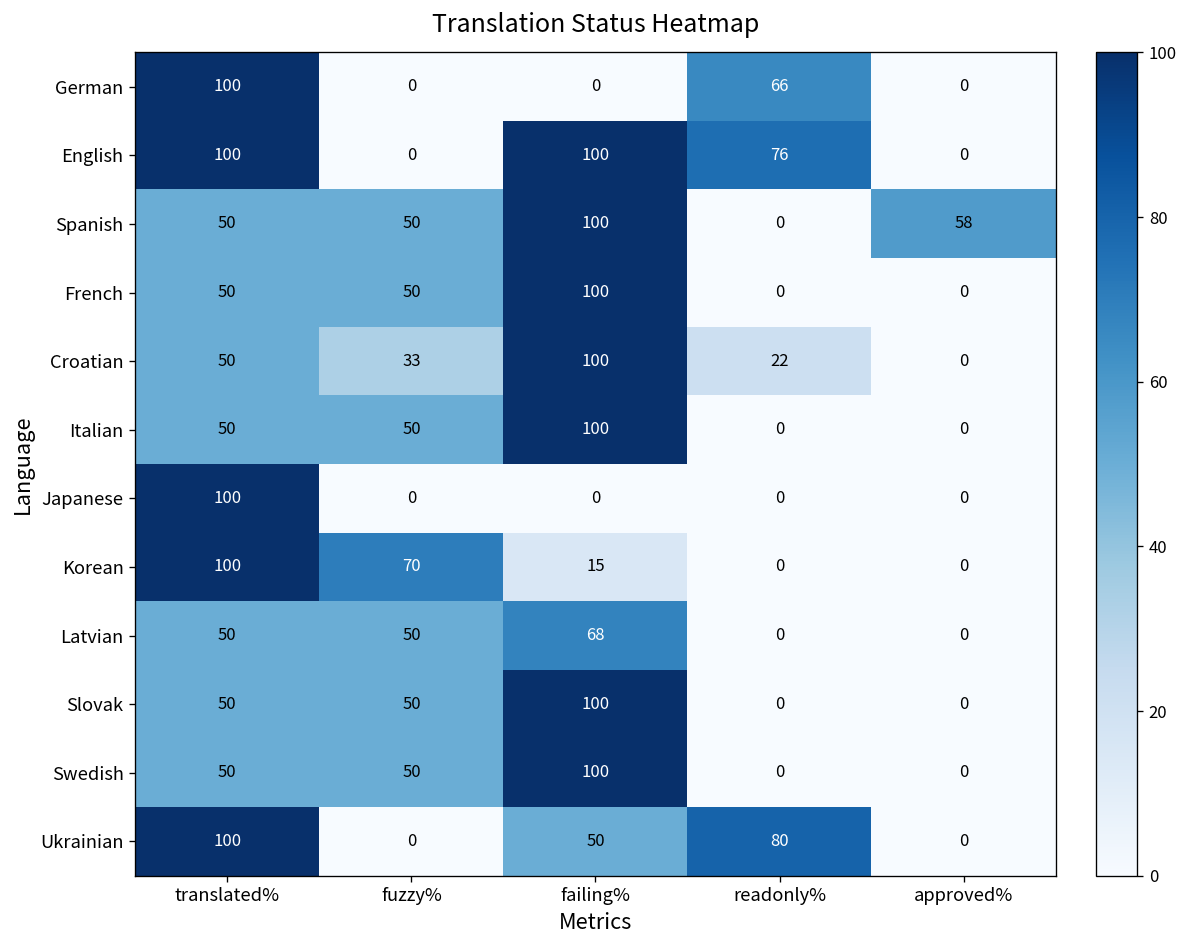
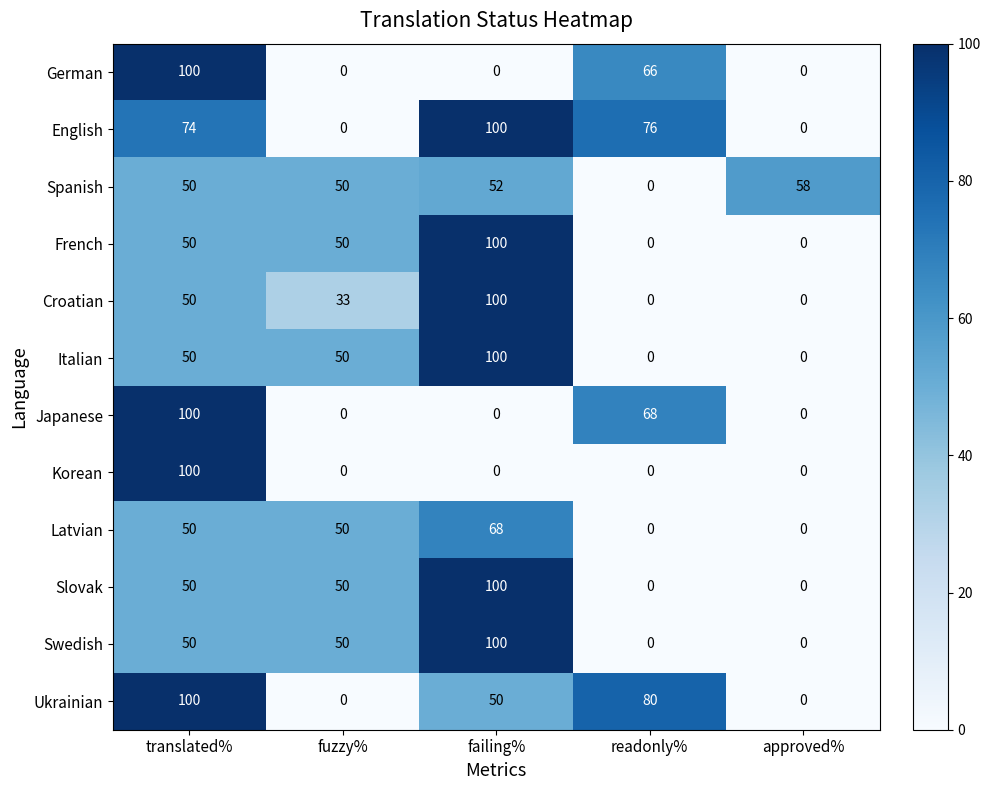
English, translated%: 100 -> 74
Spanish, failing%: 100 -> 52
Croatian, readonly%: 22 -> 0
Japanese, readonly%: 0 -> 68
Korean, fuzzy%: 70 -> 0
Korean, failing%: 15 -> 0
